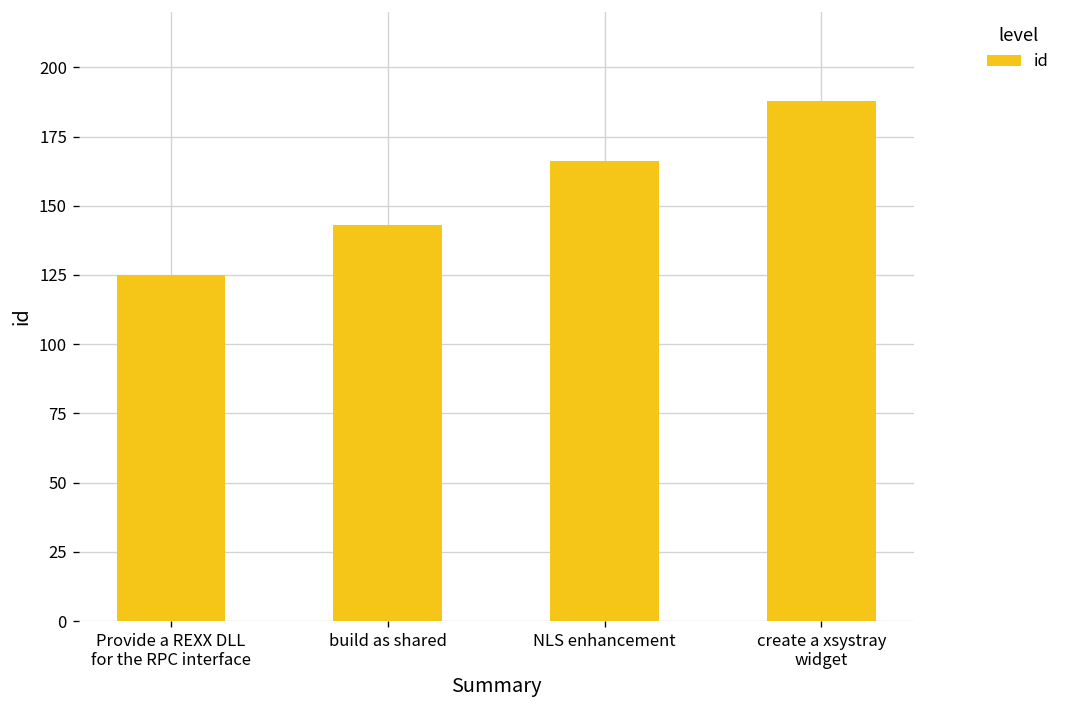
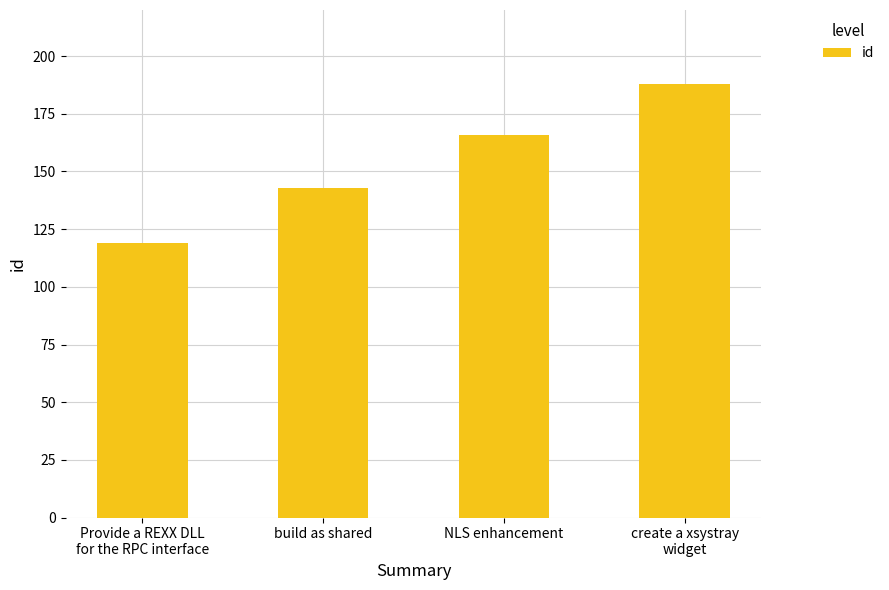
Provide a REXX DLL for the RPC interface: 125 -> 119
